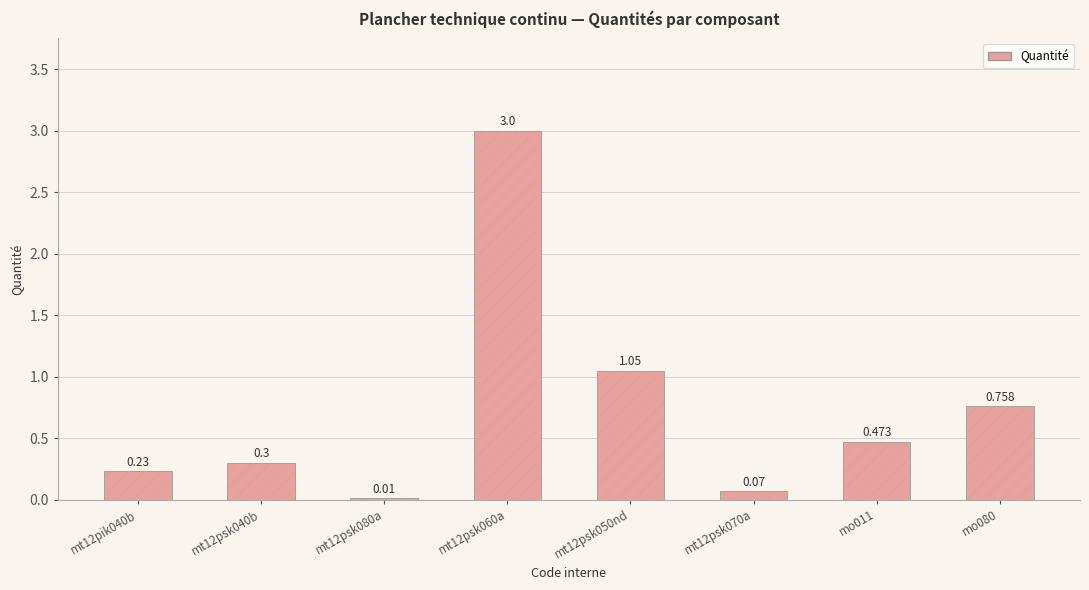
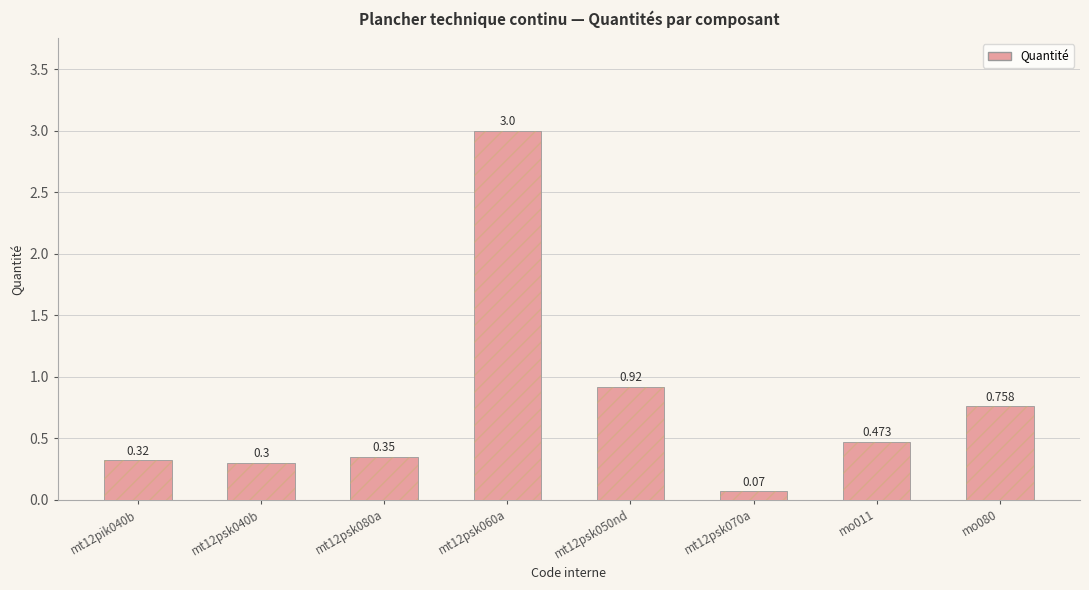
mt12pik040b: 0.23 -> 0.32
mt12psk080a: 0.01 -> 0.35
mt12psk050nd: 1.05 -> 0.92
